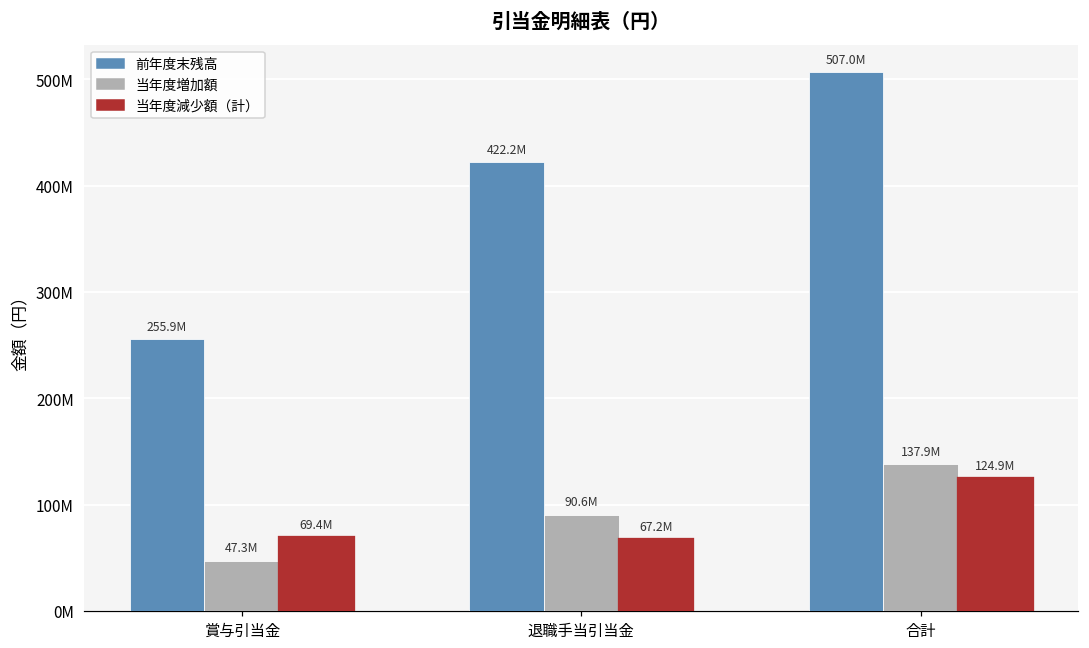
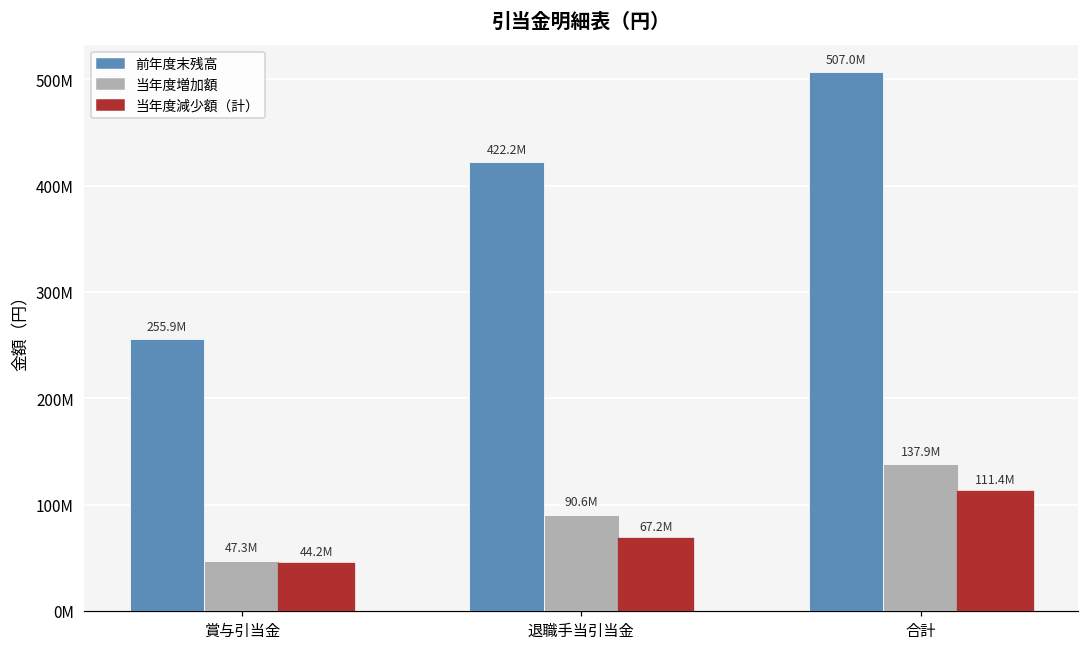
当年度減少額（計）, 賞与引当金: 69.4M -> 44.2M
当年度減少額（計）, 合計: 124.9M -> 111.4M
